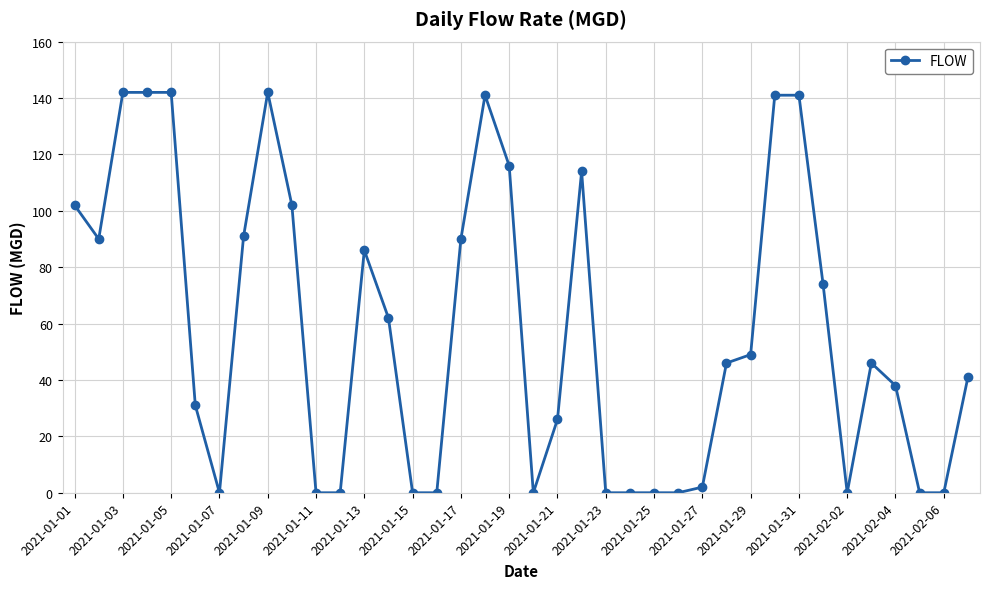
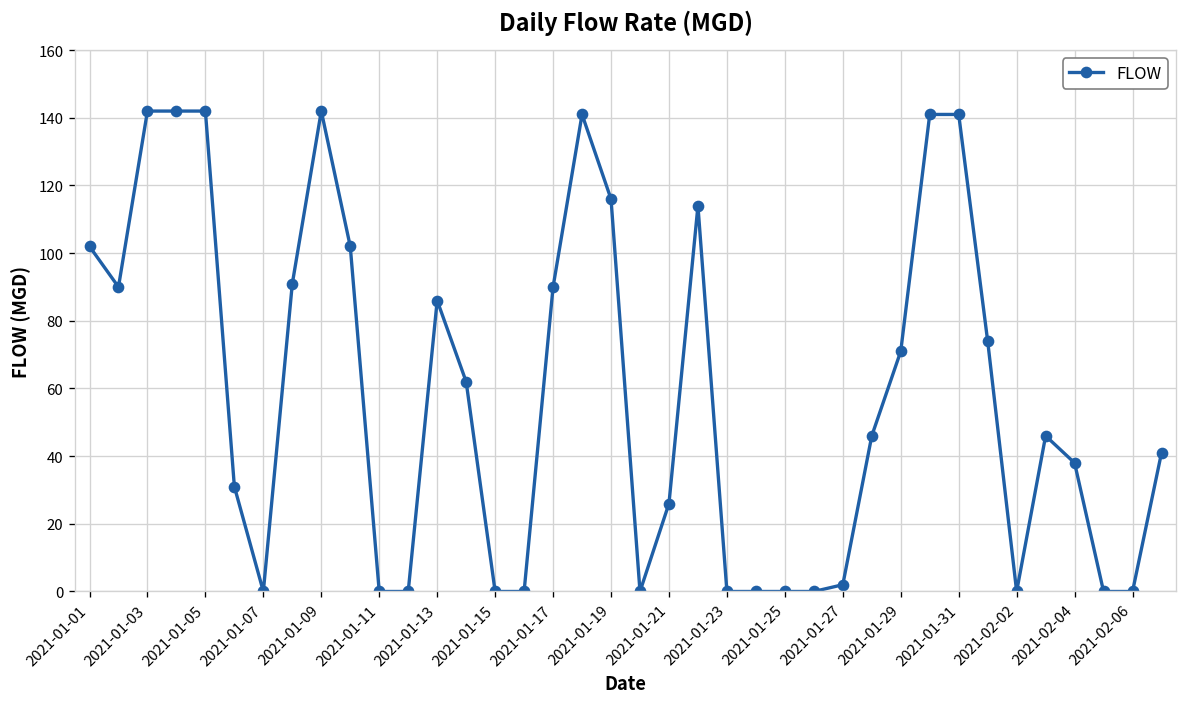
2021-01-29: 49 -> 71
